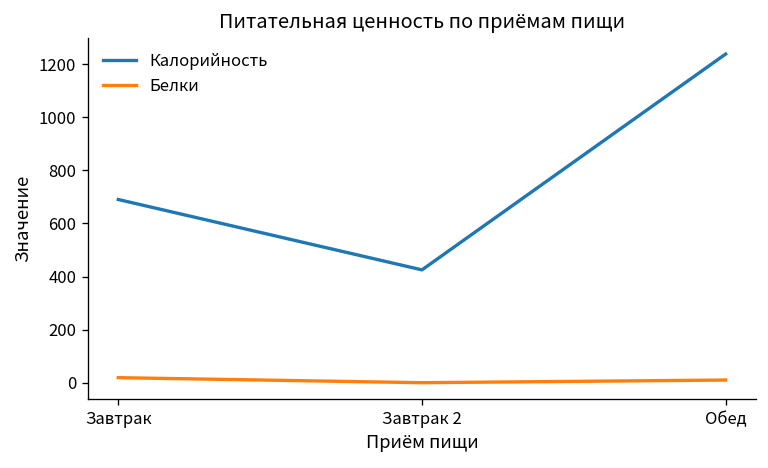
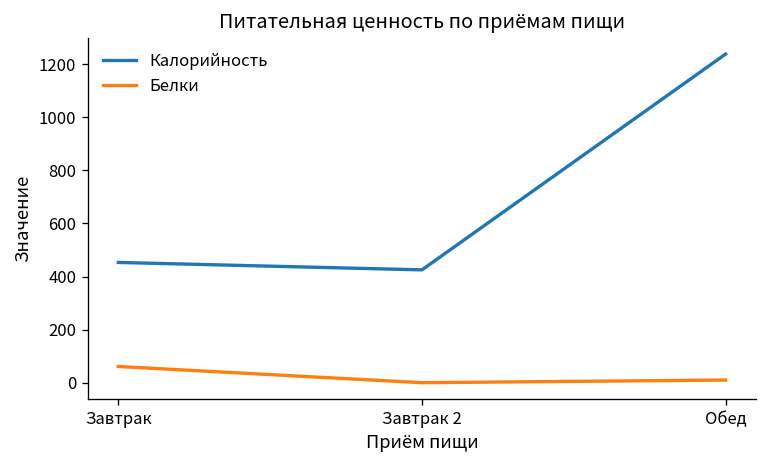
Калорийность, Завтрак: 690 -> 450
Белки, Завтрак: 20 -> 60
